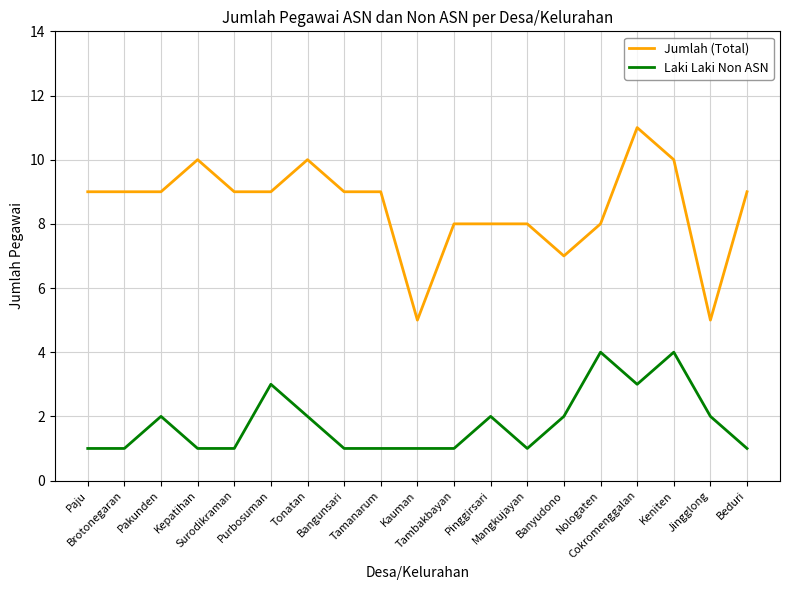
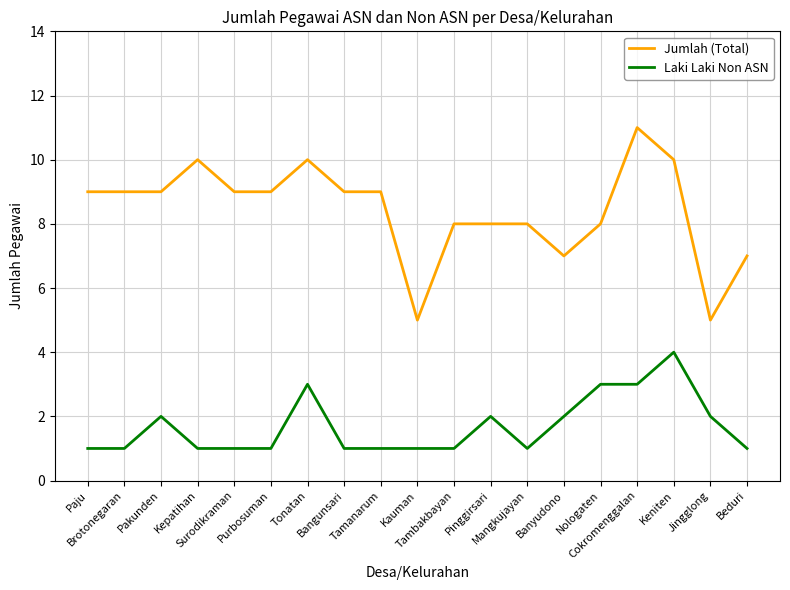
Laki Laki Non ASN, Purbosuman: 3 -> 1
Laki Laki Non ASN, Tonatan: 2 -> 3
Laki Laki Non ASN, Nologaten: 4 -> 3
Jumlah (Total), Beduri: 9 -> 7
